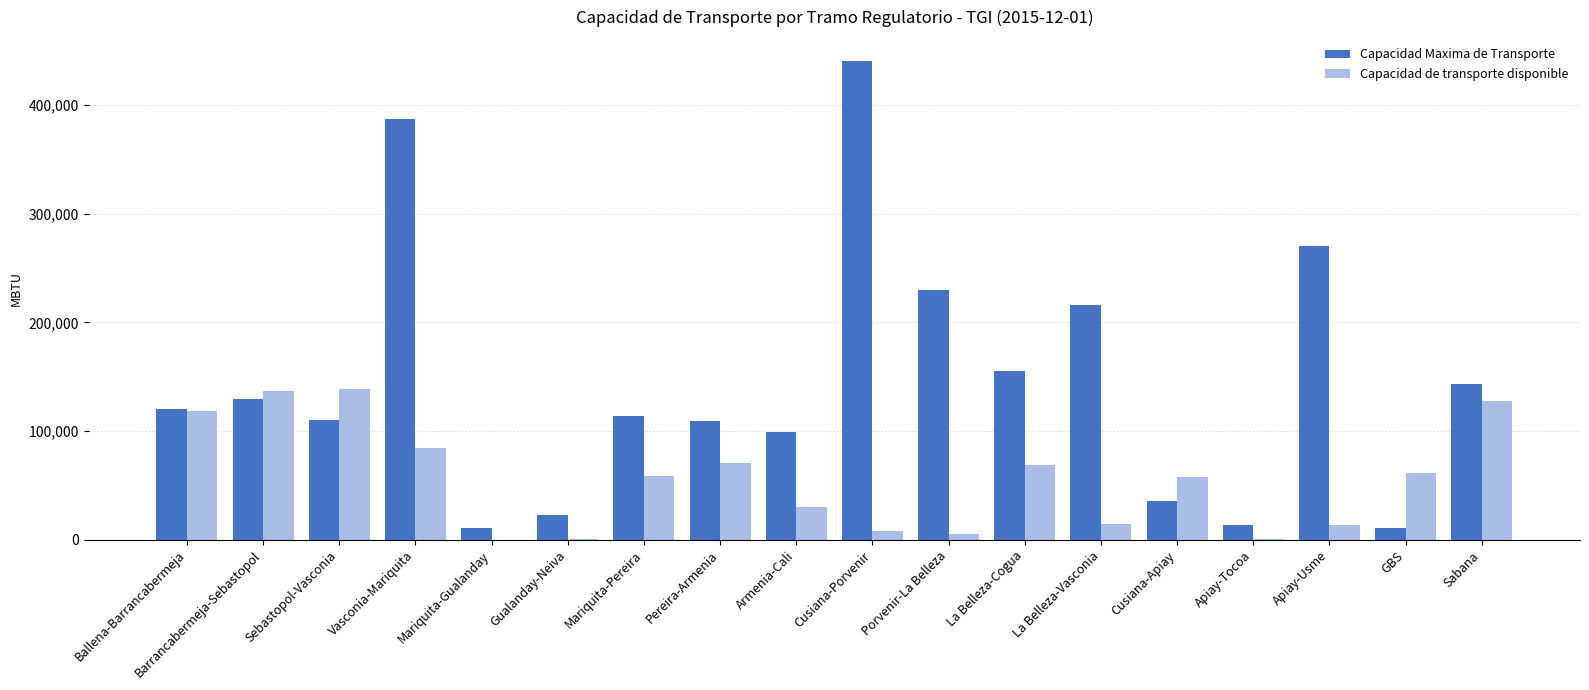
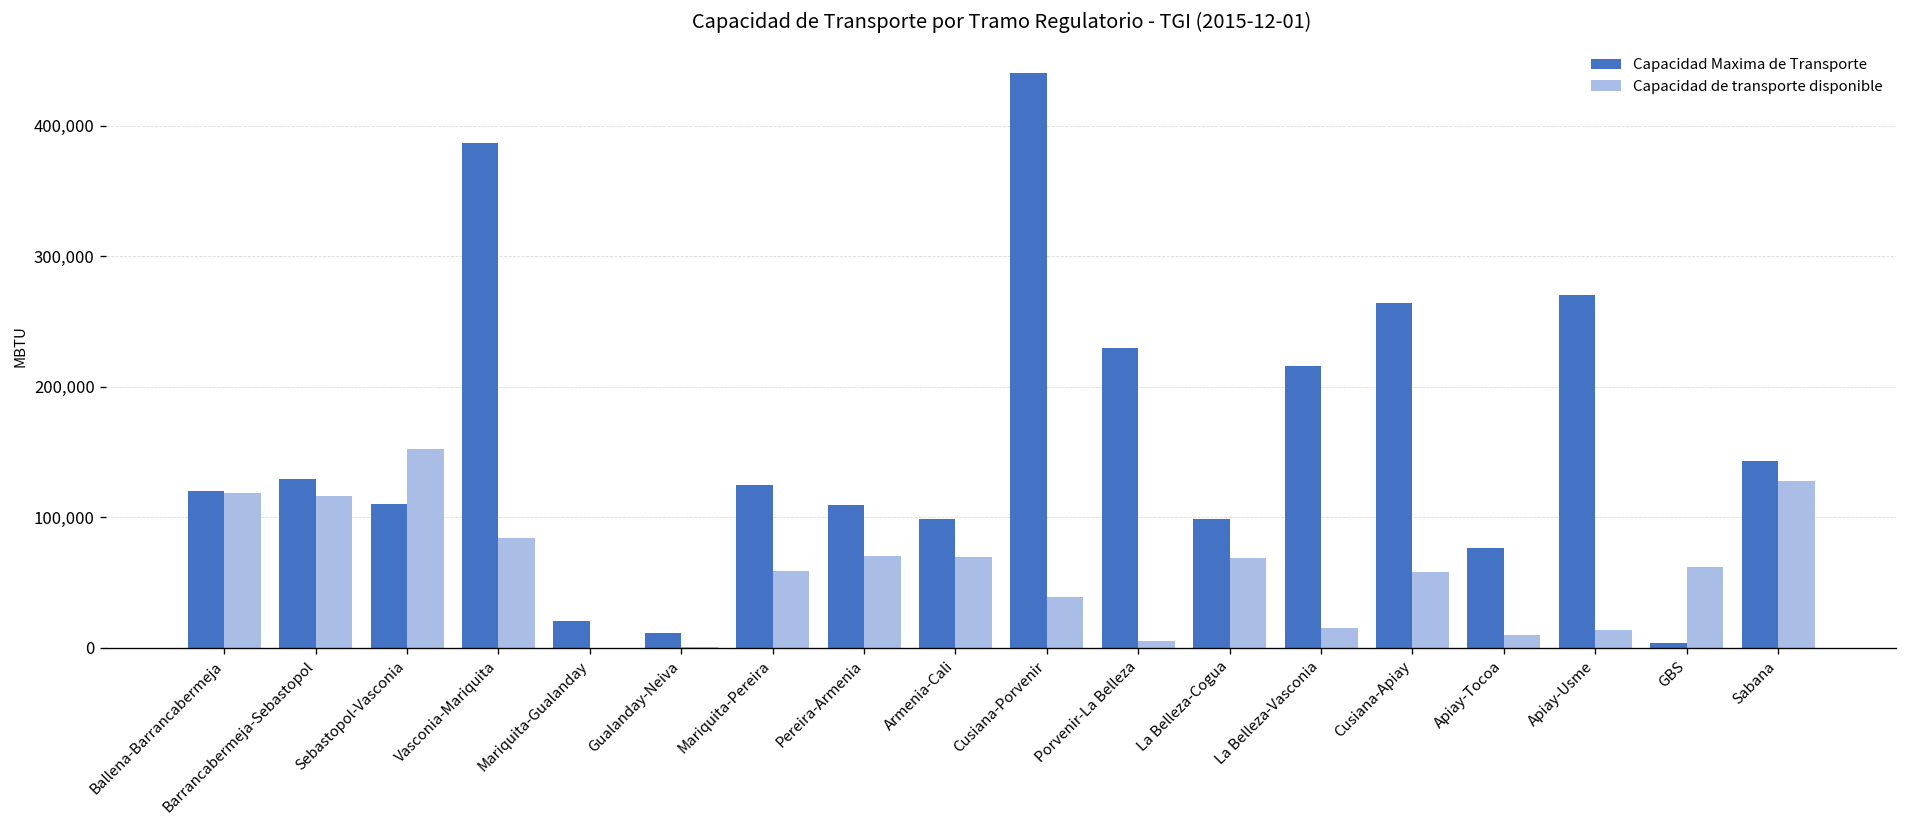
Capacidad de transporte disponible, Barrancabermeja-Sebastopol: 137,000 -> 117,000
Capacidad de transporte disponible, Sebastopol-Vasconia: 139,000 -> 152,000
Capacidad Maxima de Transporte, Mariquita-Gualanday: 10,000 -> 21,000
Capacidad Maxima de Transporte, Gualanday-Neiva: 23,000 -> 12,000
Capacidad Maxima de Transporte, Mariquita-Pereira: 114,000 -> 125,000
Capacidad de transporte disponible, Armenia-Cali: 30,000 -> 70,000
Capacidad de transporte disponible, Cusiana-Porvenir: 8,000 -> 39,000
Capacidad Maxima de Transporte, La Belleza-Cogua: 155,000 -> 98,000
Capacidad Maxima de Transporte, Cusiana-Apiay: 36,000 -> 265,000
Capacidad Maxima de Transporte, Apiay-Tocoa: 14,000 -> 77,000
Capacidad de transporte disponible, Apiay-Tocoa: 1,000 -> 10,000
Capacidad Maxima de Transporte, GBS: 11,000 -> 4,000
